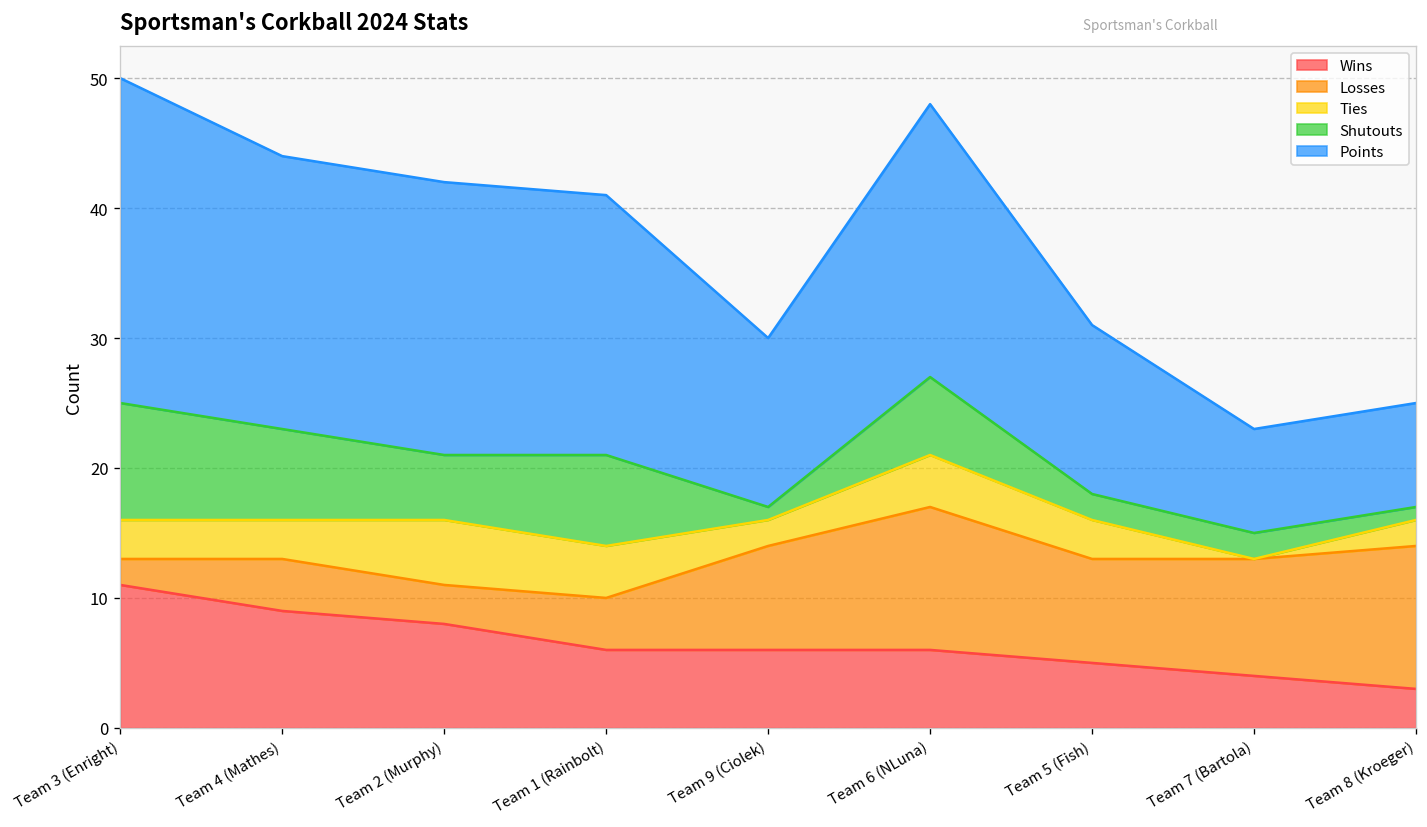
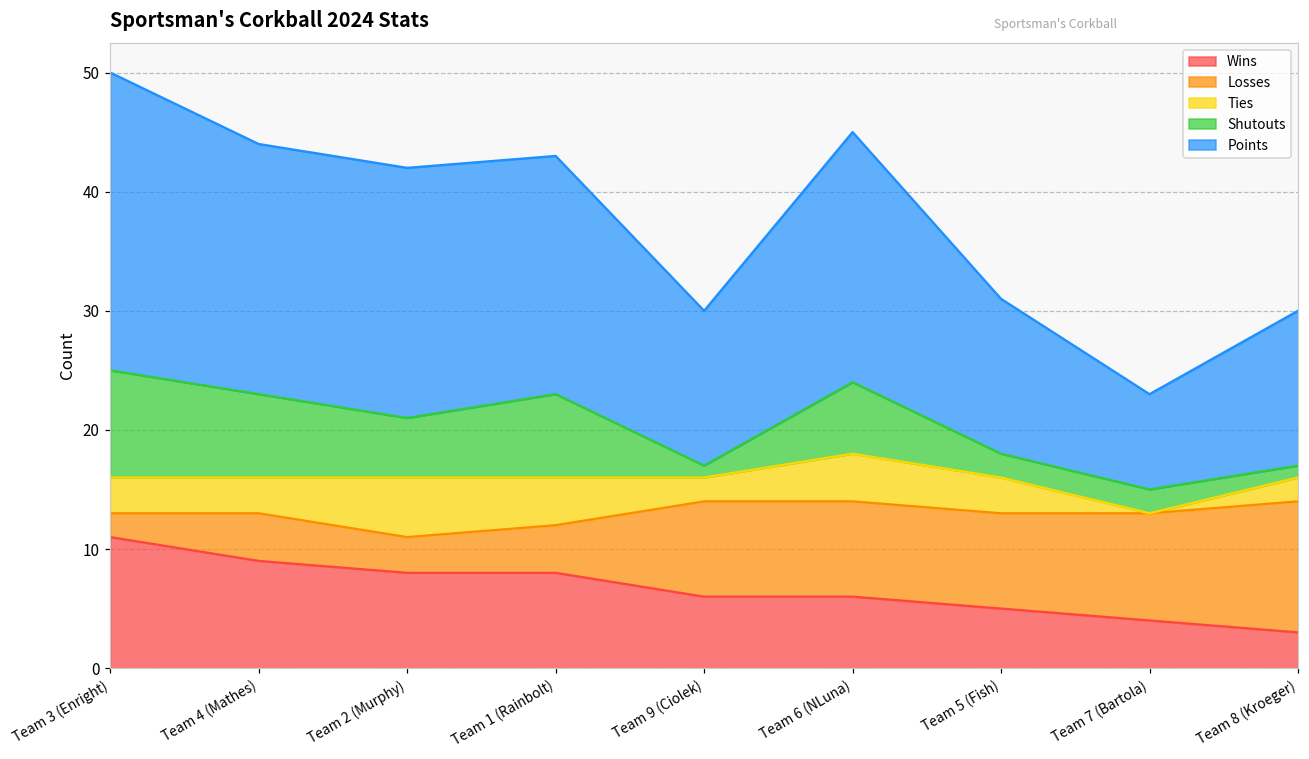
Wins, Team 1 (Rainbolt): 6 -> 8
Losses, Team 6 (NLuna): 11 -> 8
Points, Team 8 (Kroeger): 8 -> 13
